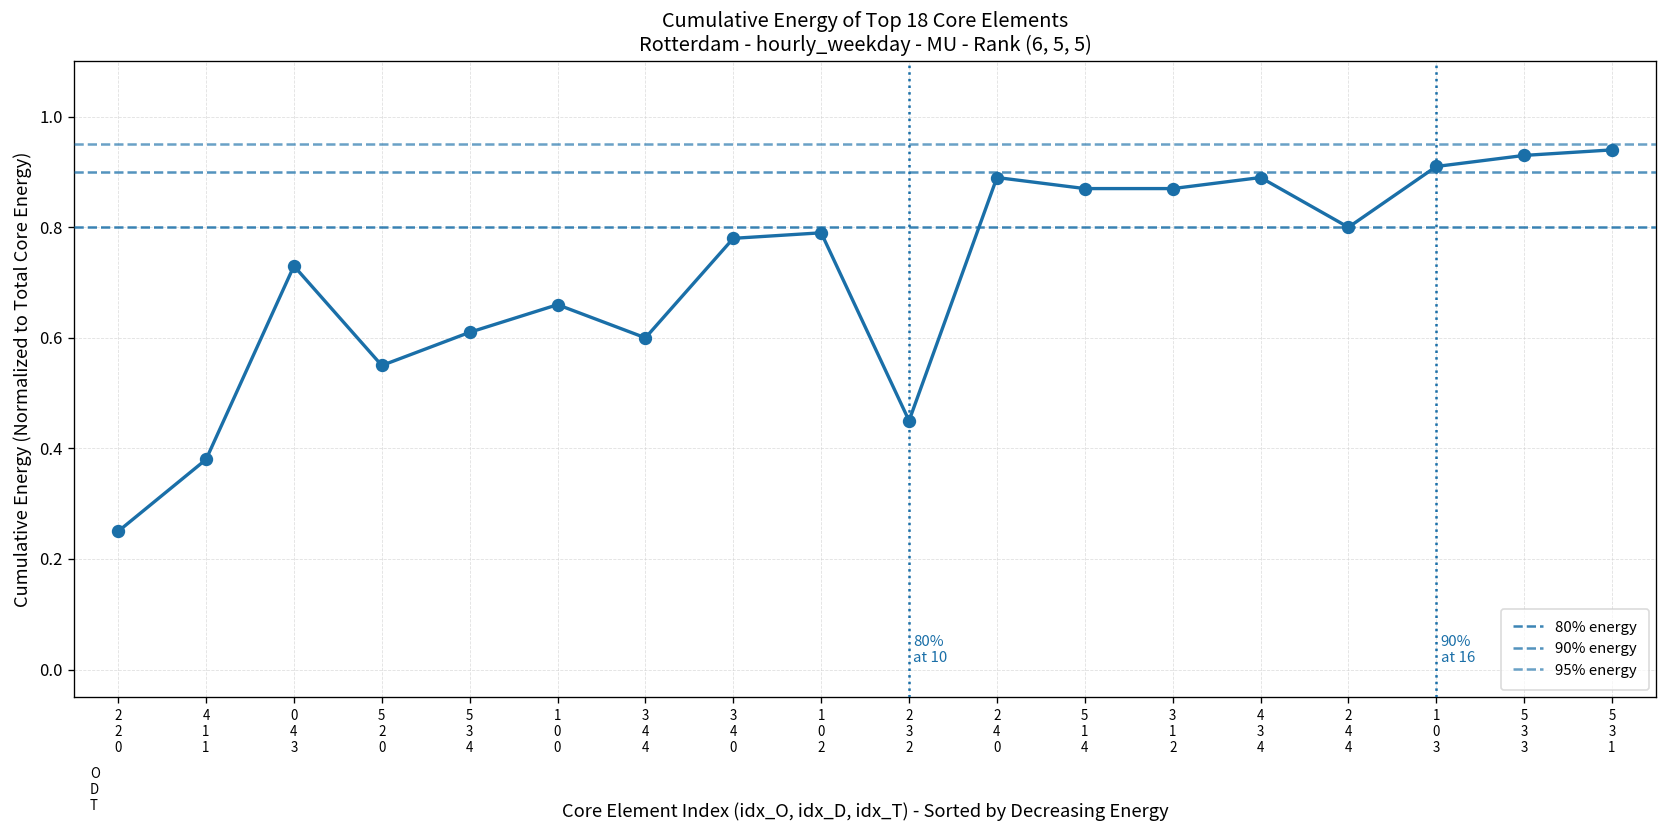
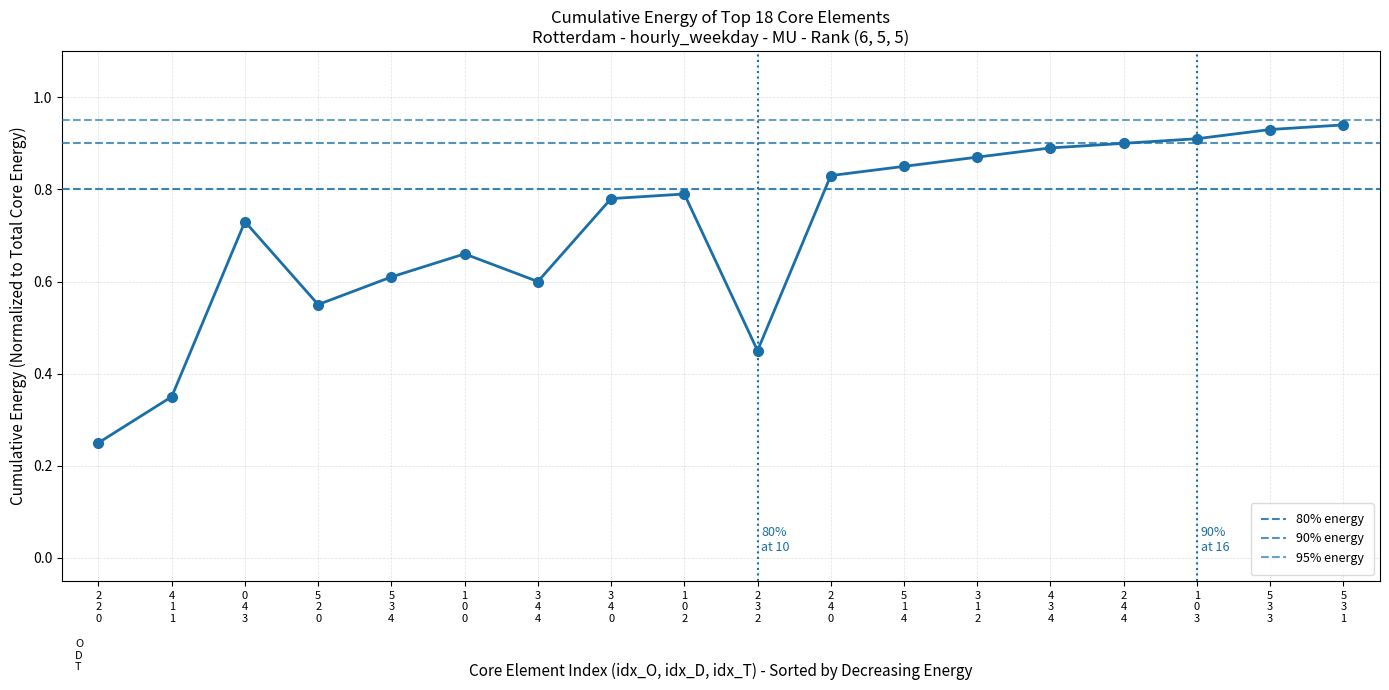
4 1 1: 0.38 -> 0.35
2 4 0: 0.89 -> 0.83
5 1 4: 0.87 -> 0.85
2 4 4: 0.8 -> 0.9
